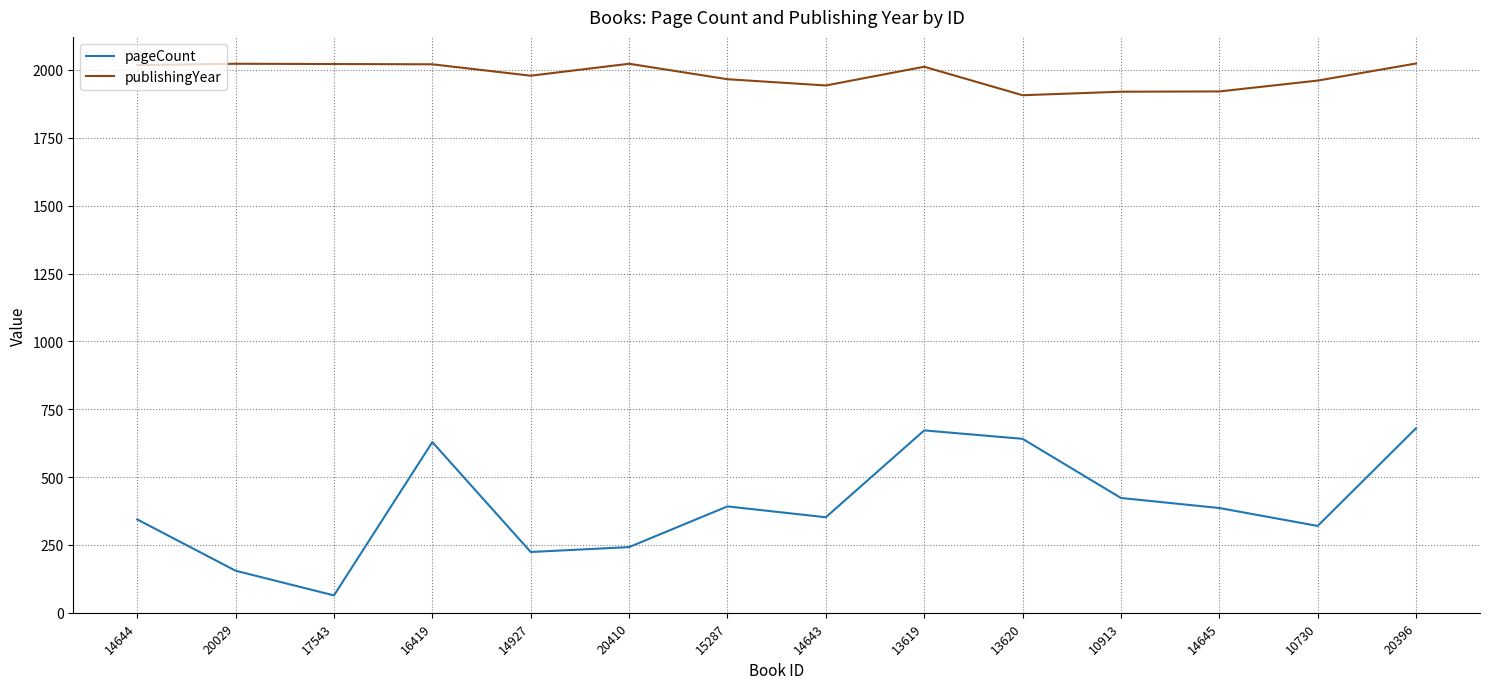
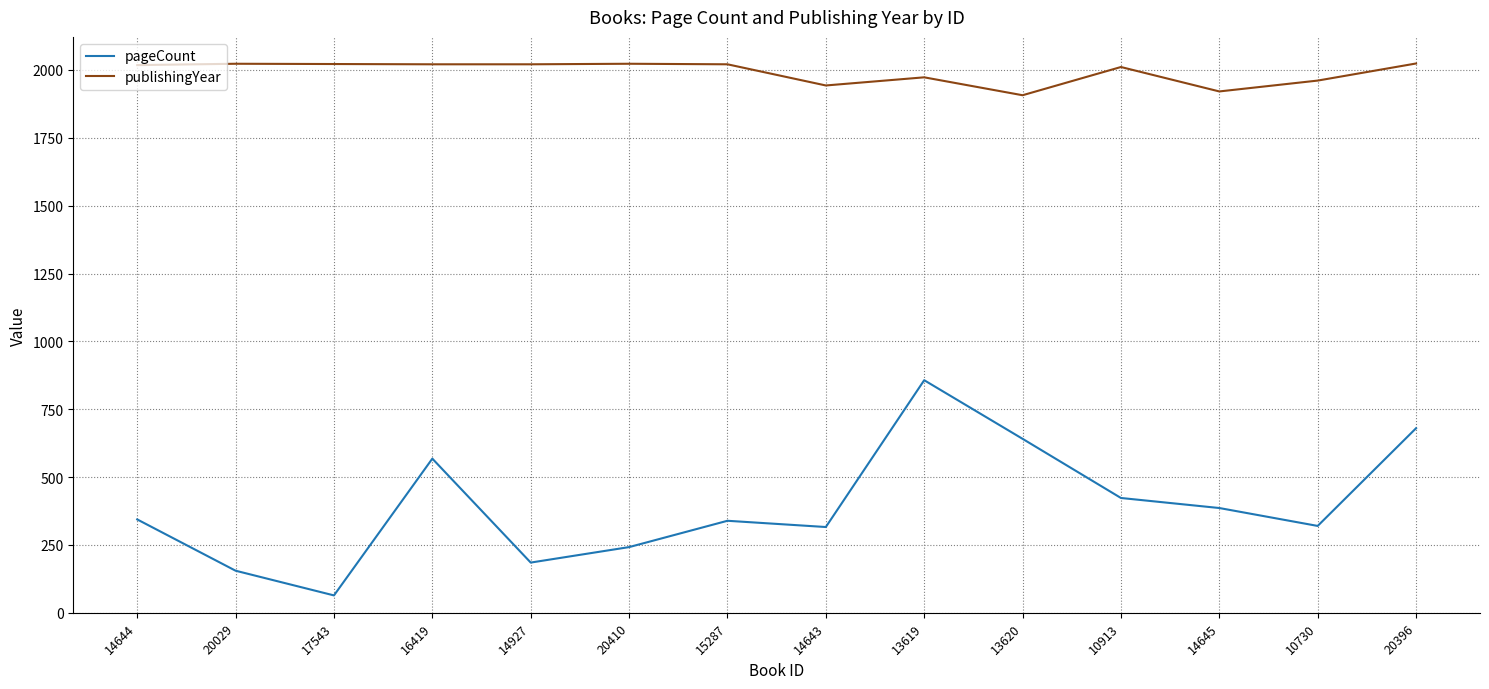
pageCount, 16419: 630 -> 570
pageCount, 14927: 220 -> 190
publishingYear, 14927: 1980 -> 2020
pageCount, 15287: 390 -> 340
publishingYear, 15287: 1970 -> 2020
pageCount, 14643: 350 -> 320
pageCount, 13619: 670 -> 860
publishingYear, 13619: 2010 -> 1970
publishingYear, 10913: 1920 -> 2010
